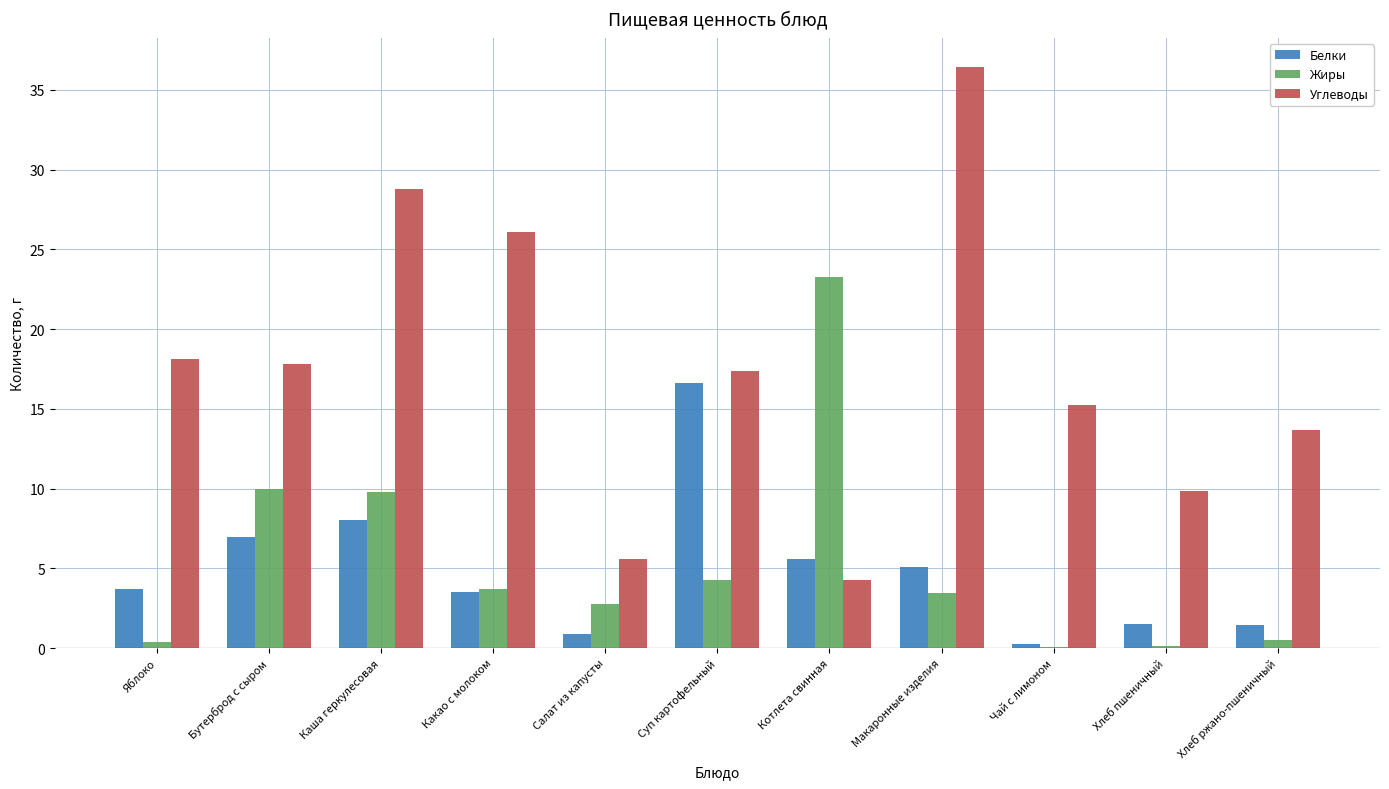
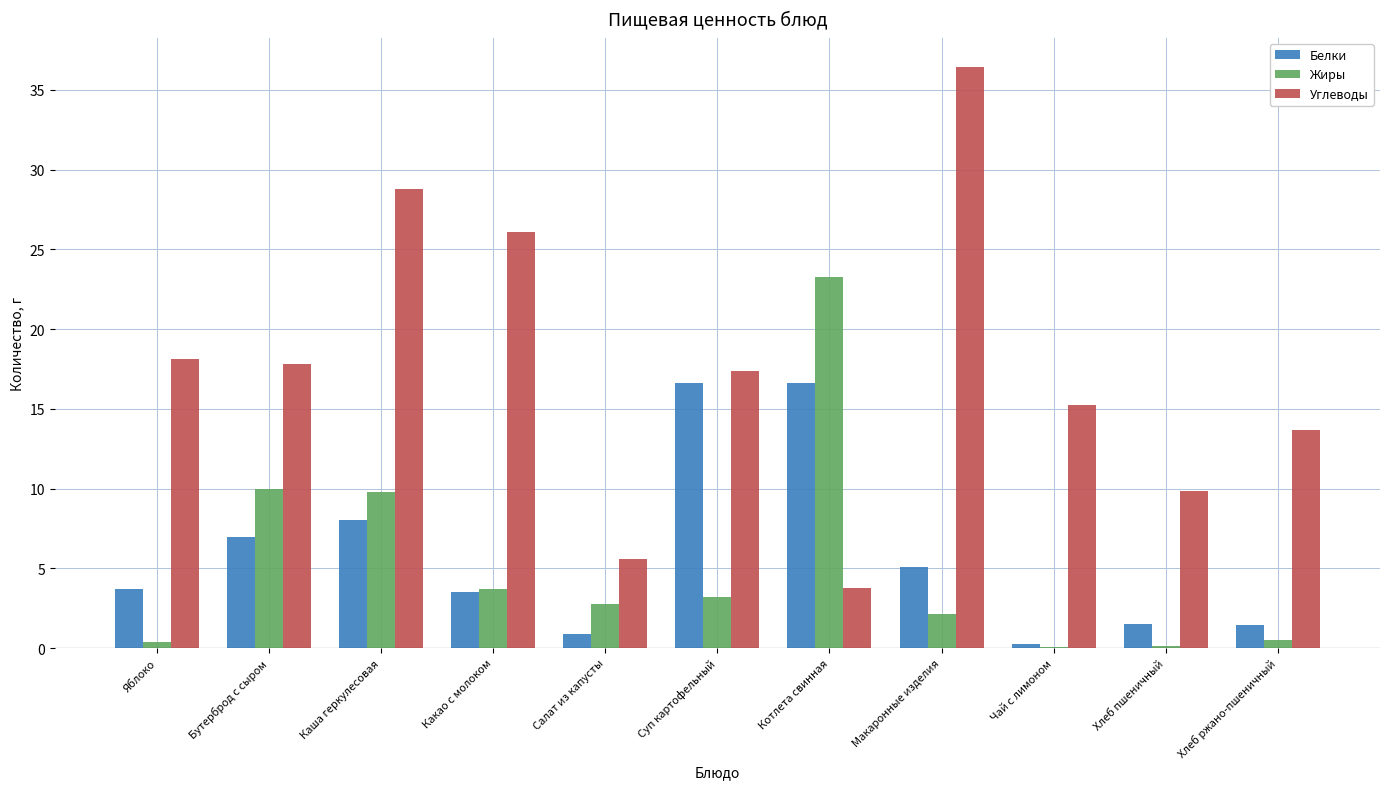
Жиры, Суп картофельный: 4.3 -> 3.2
Белки, Котлета свинная: 5.6 -> 16.7
Углеводы, Котлета свинная: 4.3 -> 3.8
Жиры, Макаронные изделия: 3.4 -> 2.1
